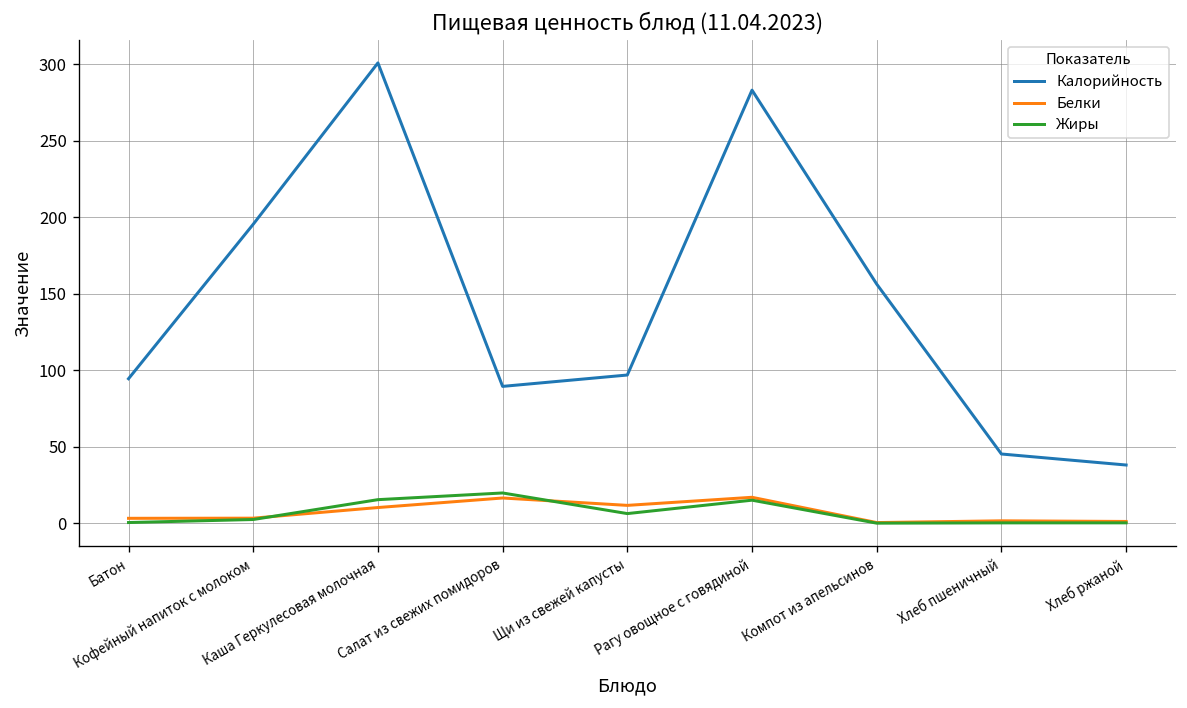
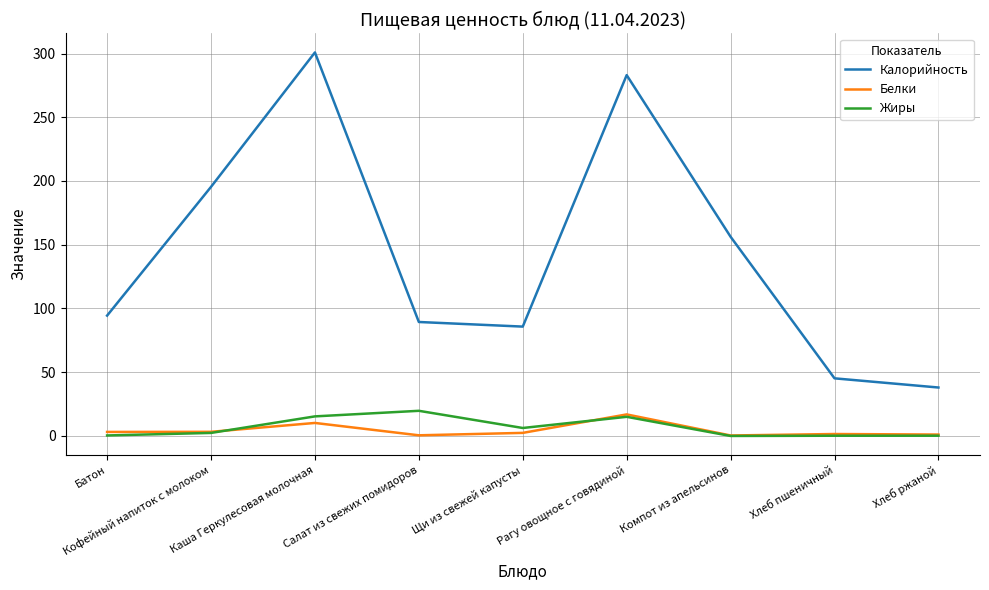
Белки, Салат из свежих помидоров: 16 -> 1
Калорийность, Щи из свежей капусты: 97 -> 86
Белки, Щи из свежей капусты: 12 -> 2
